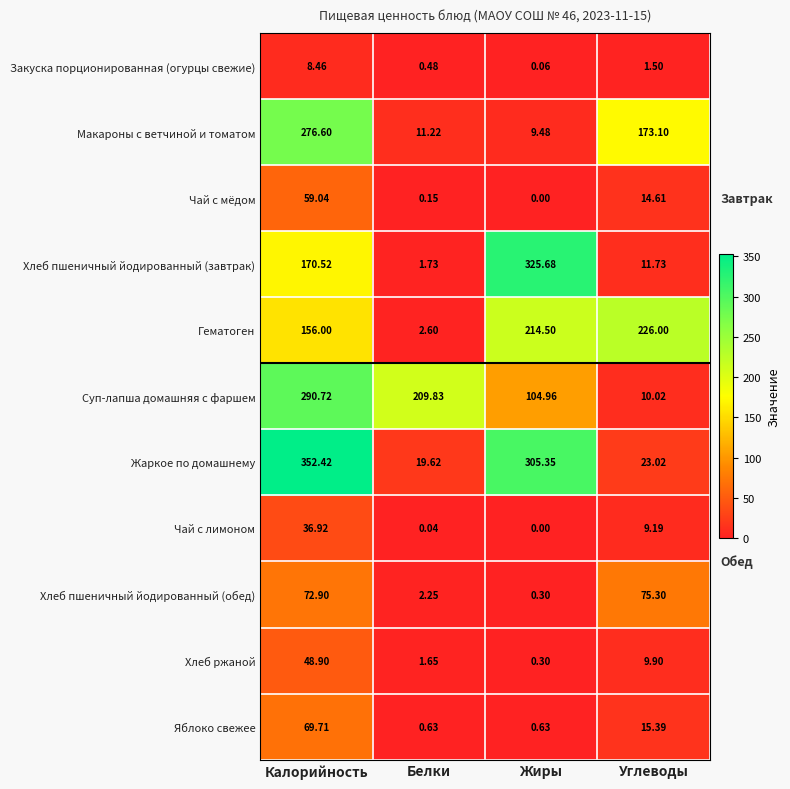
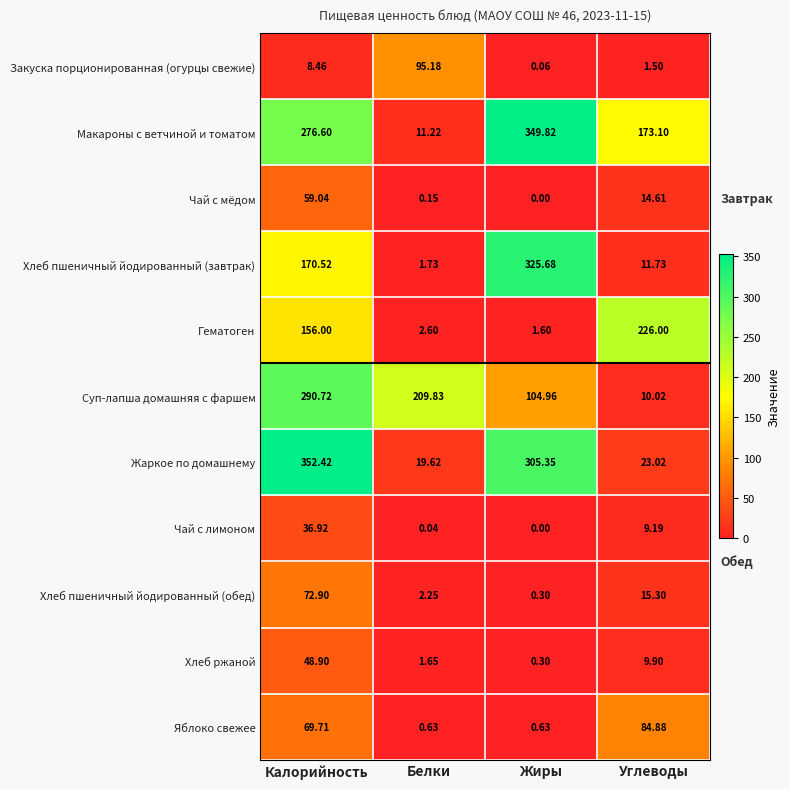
Закуска порционированная (огурцы свежие), Белки: 0.48 -> 95.18
Макароны с ветчиной и томатом, Жиры: 9.48 -> 349.82
Гематоген, Жиры: 214.50 -> 1.60
Хлеб пшеничный йодированный (обед), Углеводы: 75.30 -> 15.30
Яблоко свежее, Углеводы: 15.39 -> 84.88
